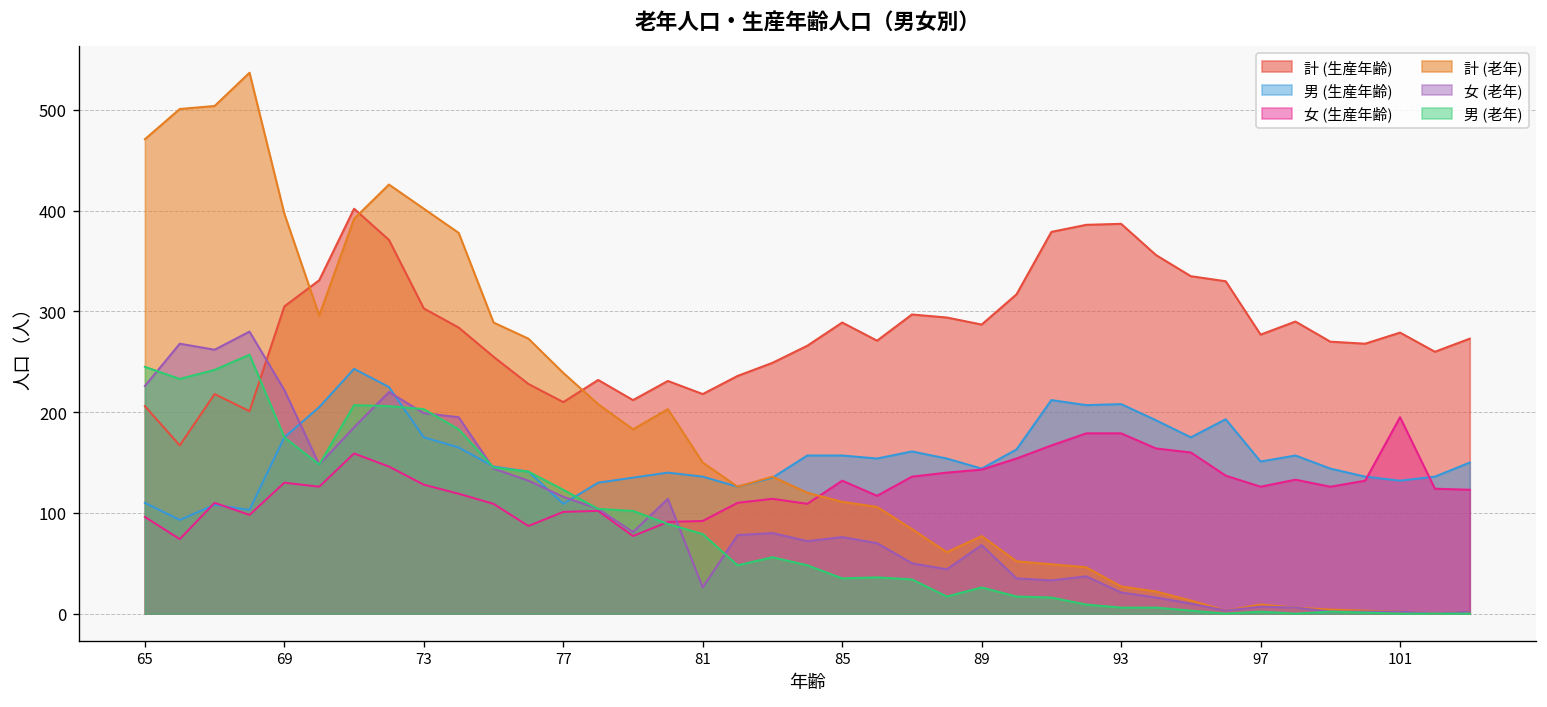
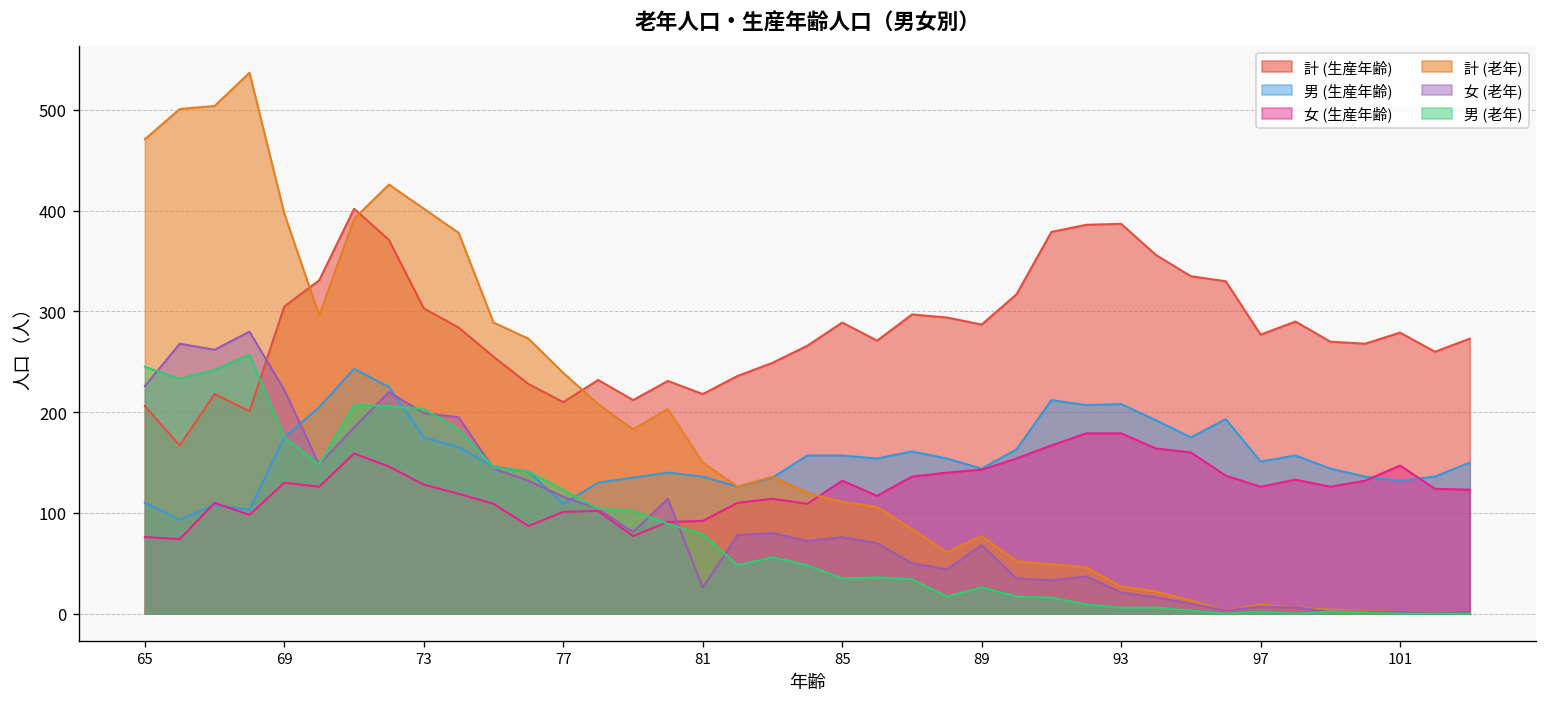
女 (生産年齢), 65: 100 -> 80
女 (生産年齢), 101: 200 -> 150
